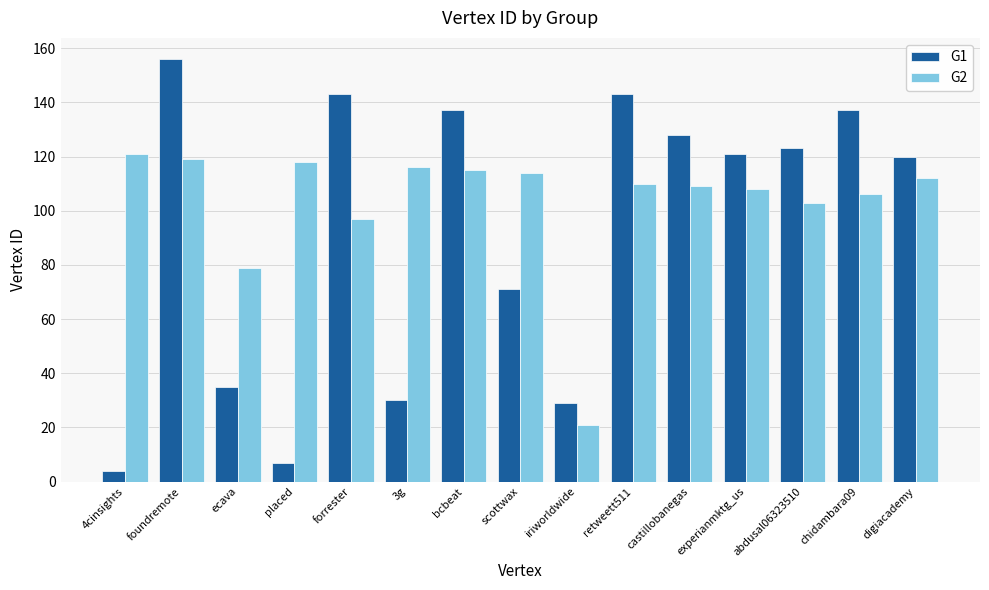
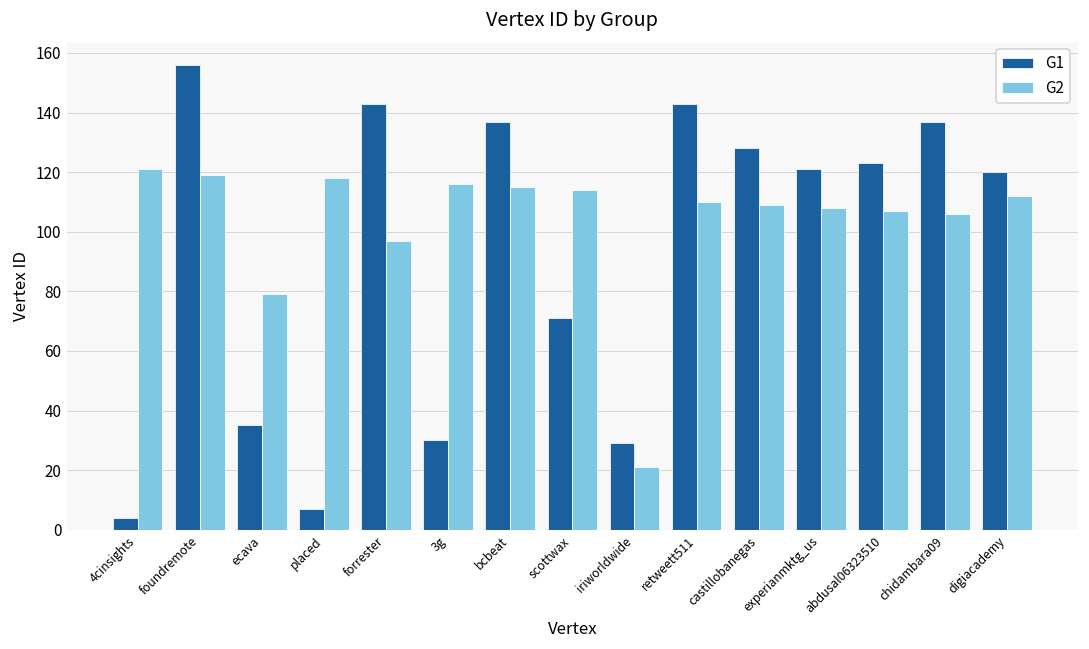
G2, abdusal06323510: 103 -> 107
